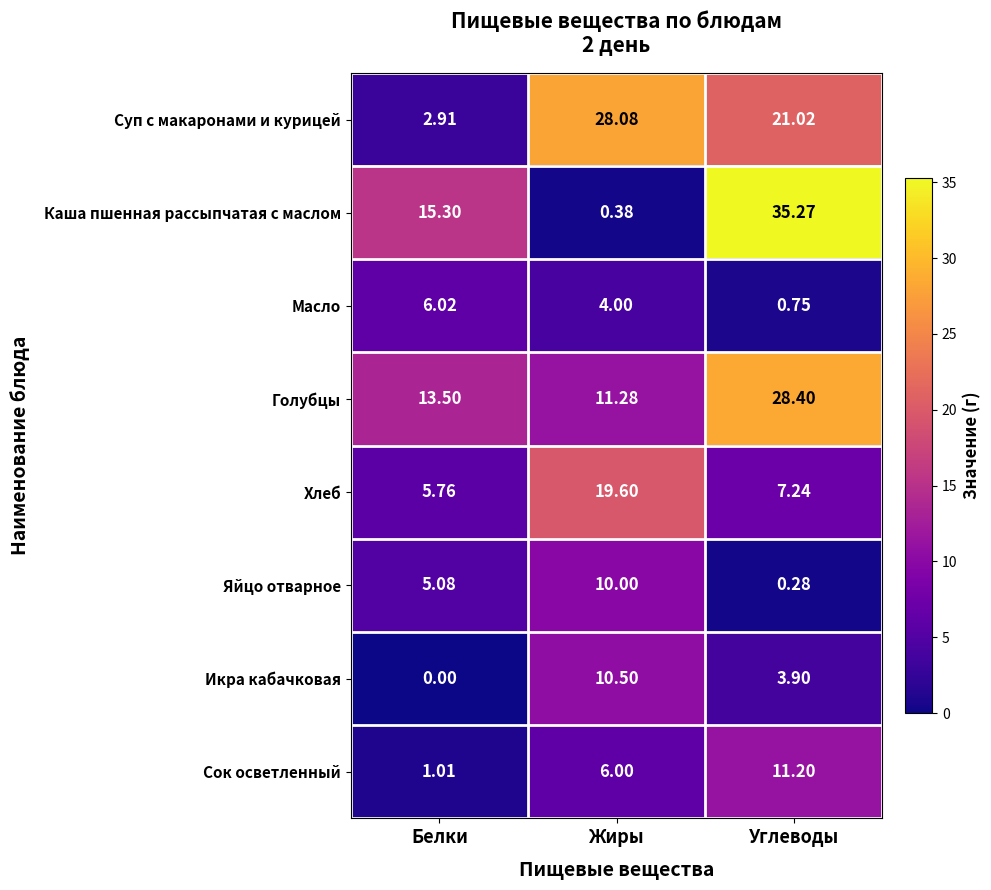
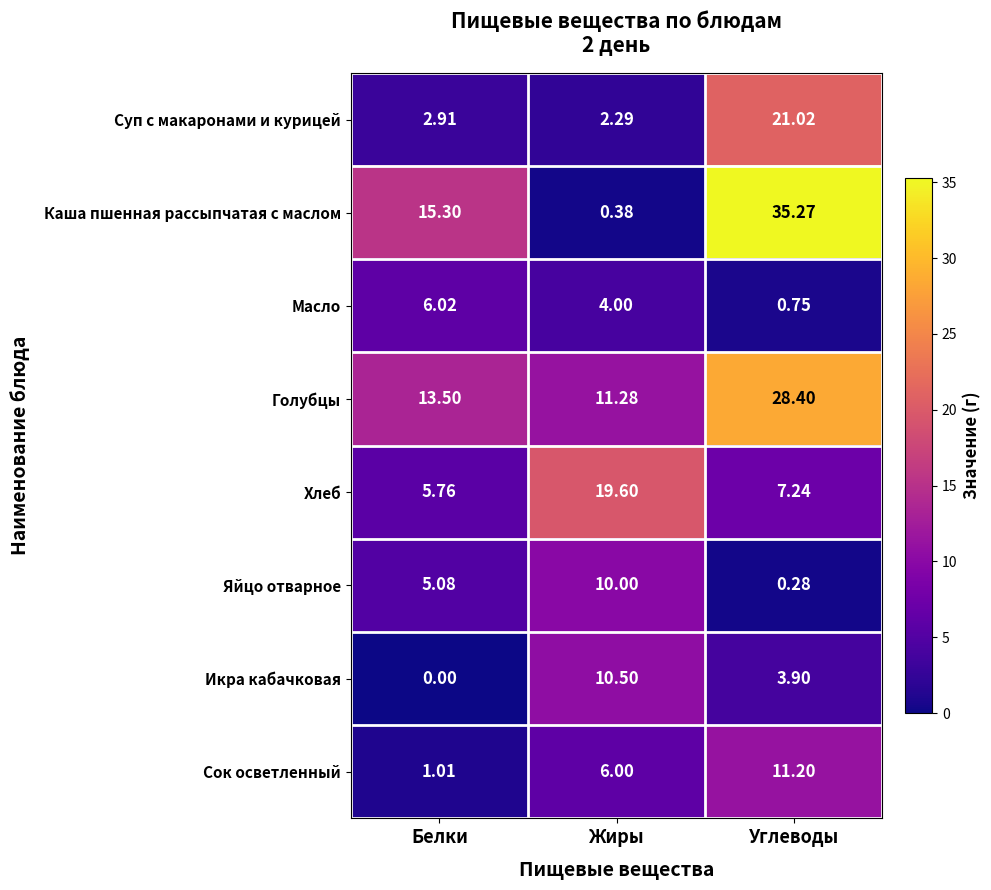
Суп с макаронами и курицей, Жиры: 28.08 -> 2.29
